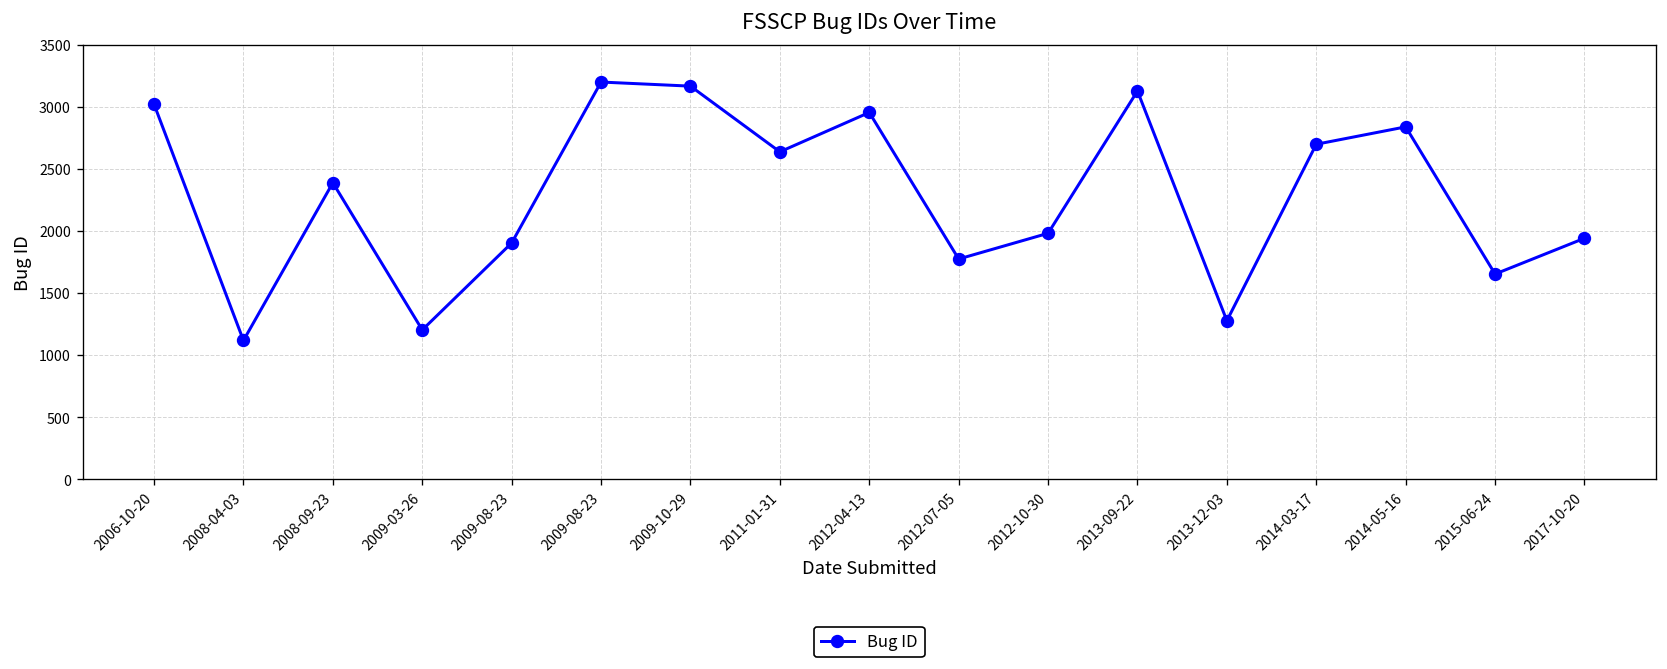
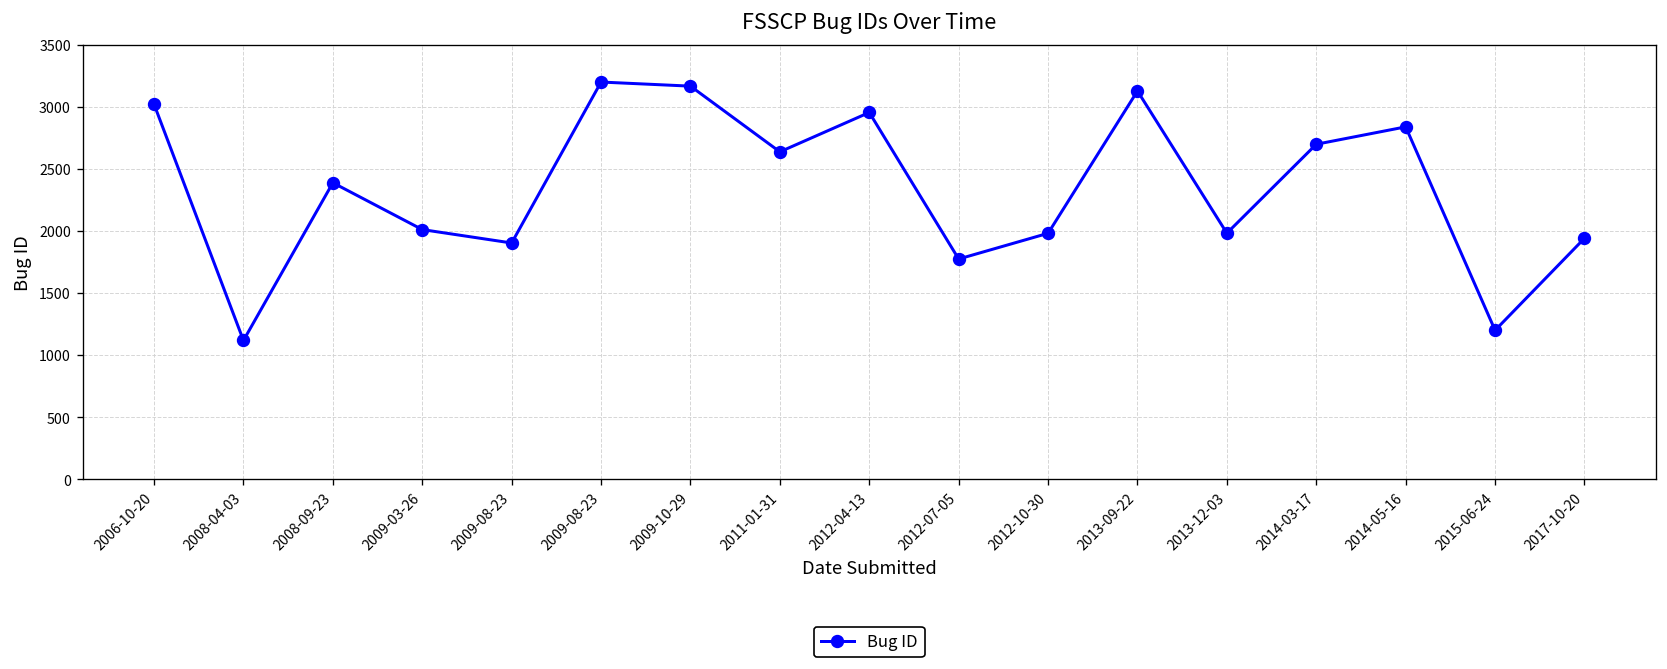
2009-03-26: 1200 -> 2010
2013-12-03: 1280 -> 1980
2015-06-24: 1650 -> 1200
